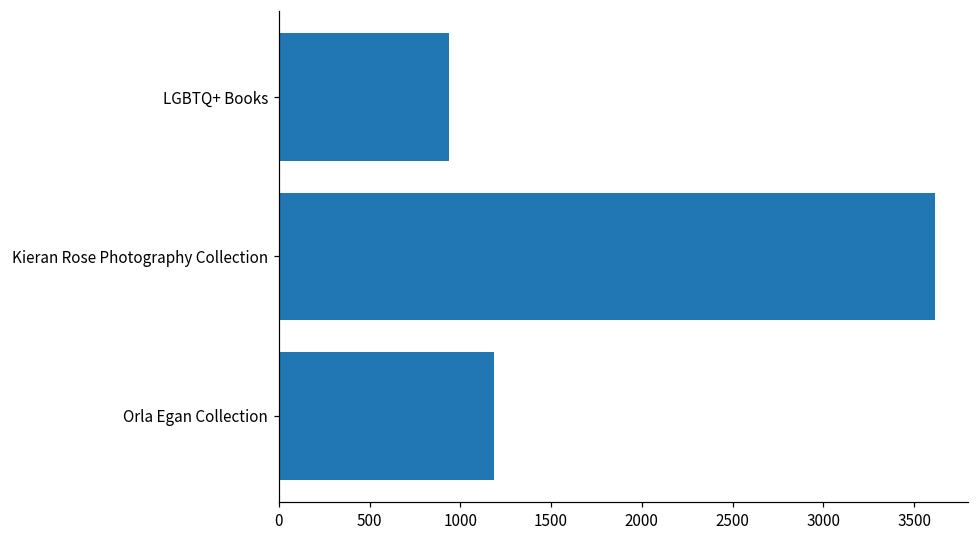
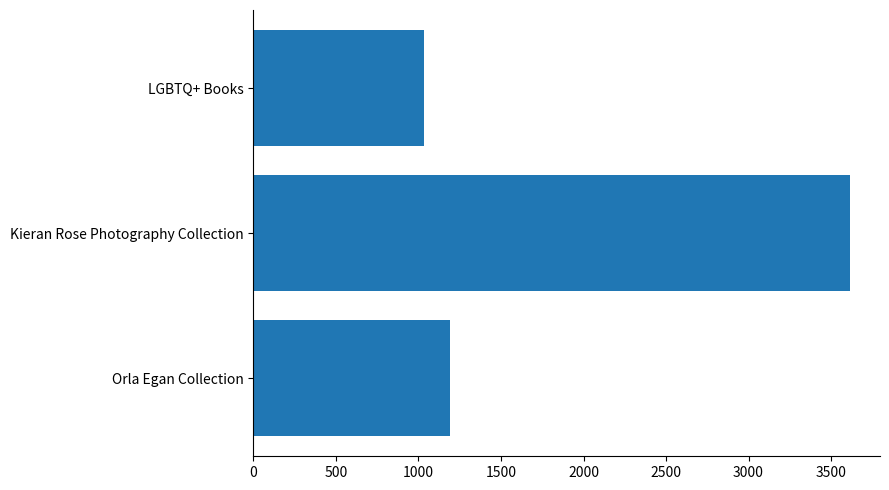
LGBTQ+ Books: 940 -> 1040
